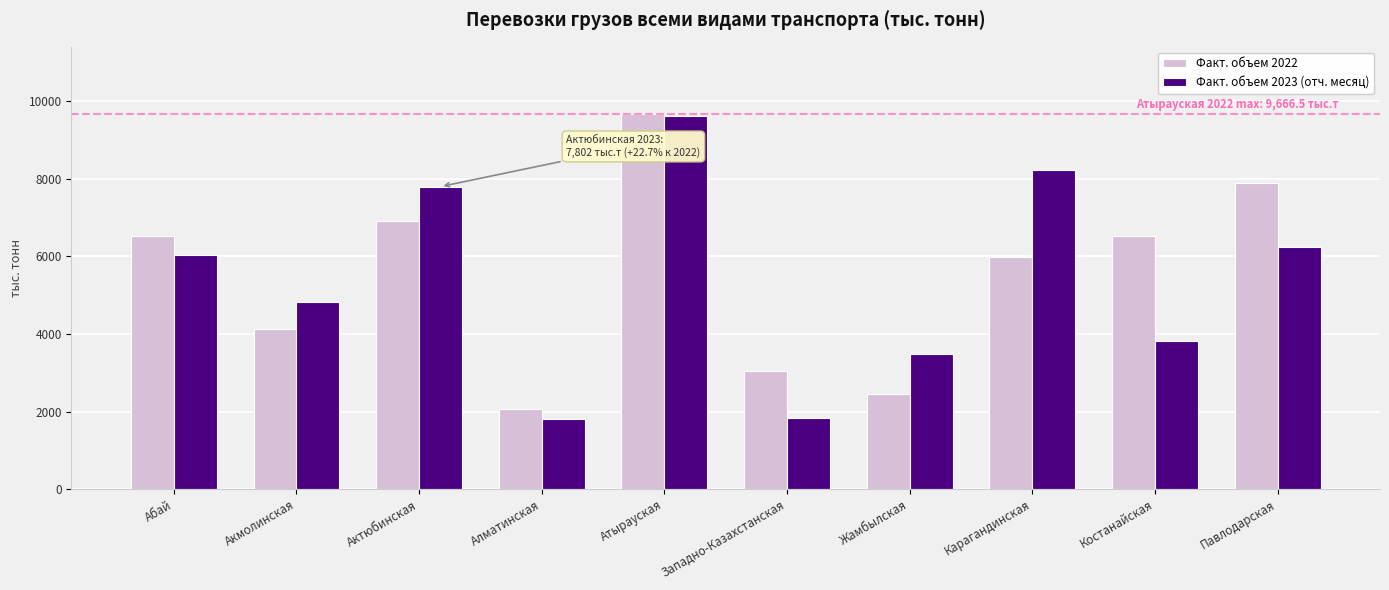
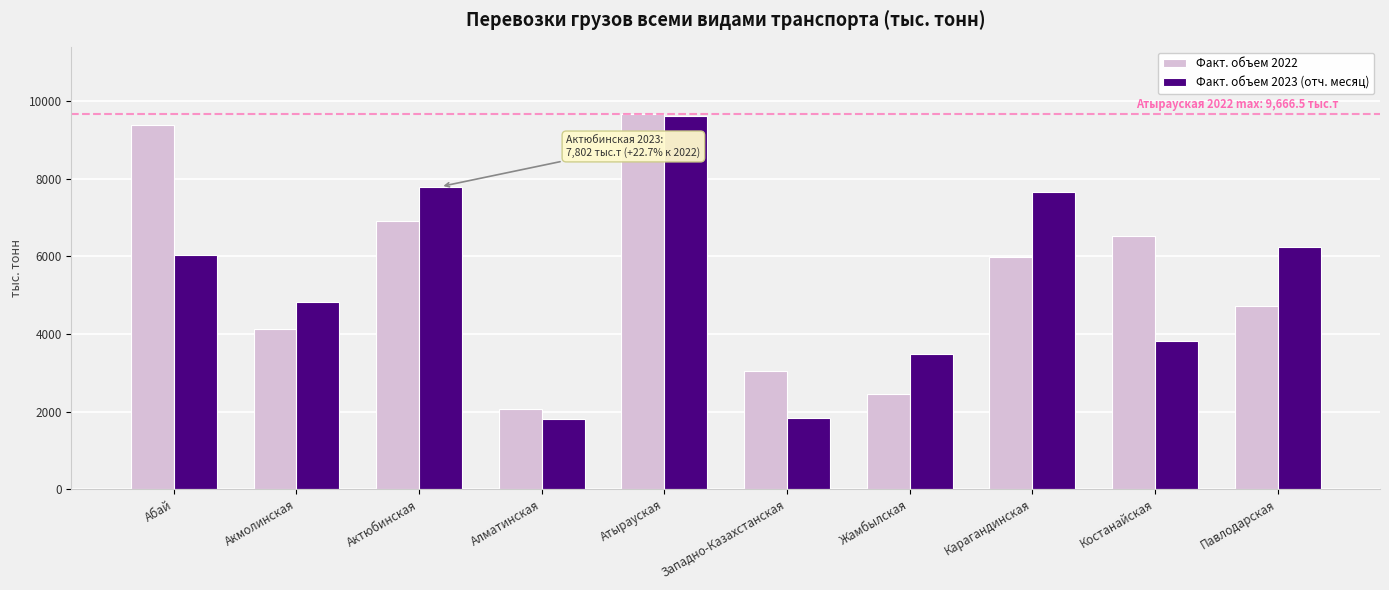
Факт. объем 2022, Абай: 6500 -> 9400
Факт. объем 2023 (отч. месяц), Карагандинская: 8200 -> 7700
Факт. объем 2022, Павлодарская: 7900 -> 4700
